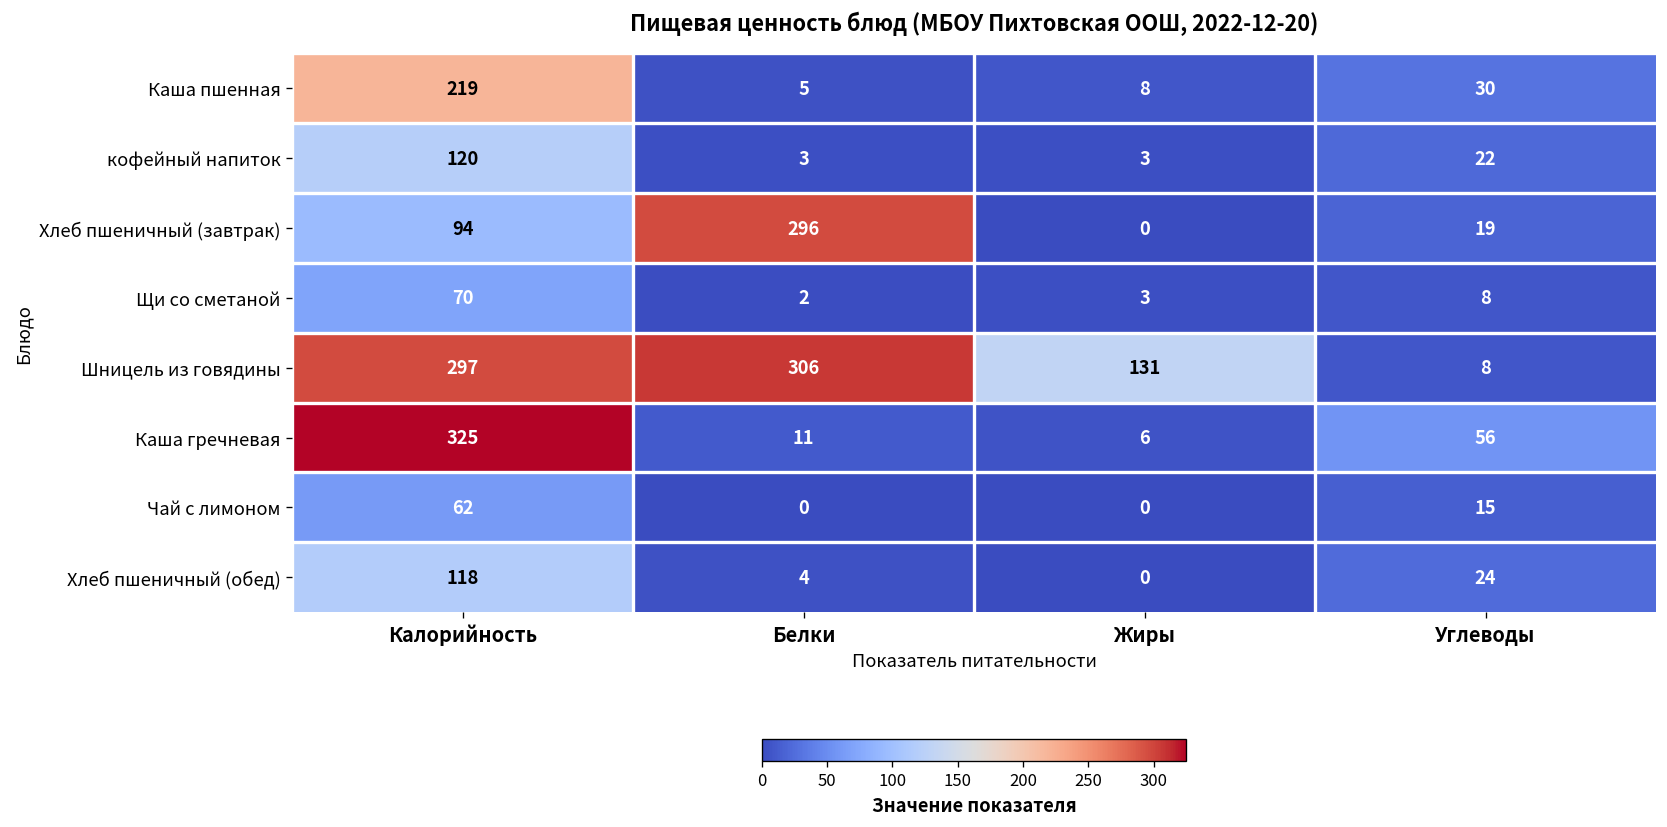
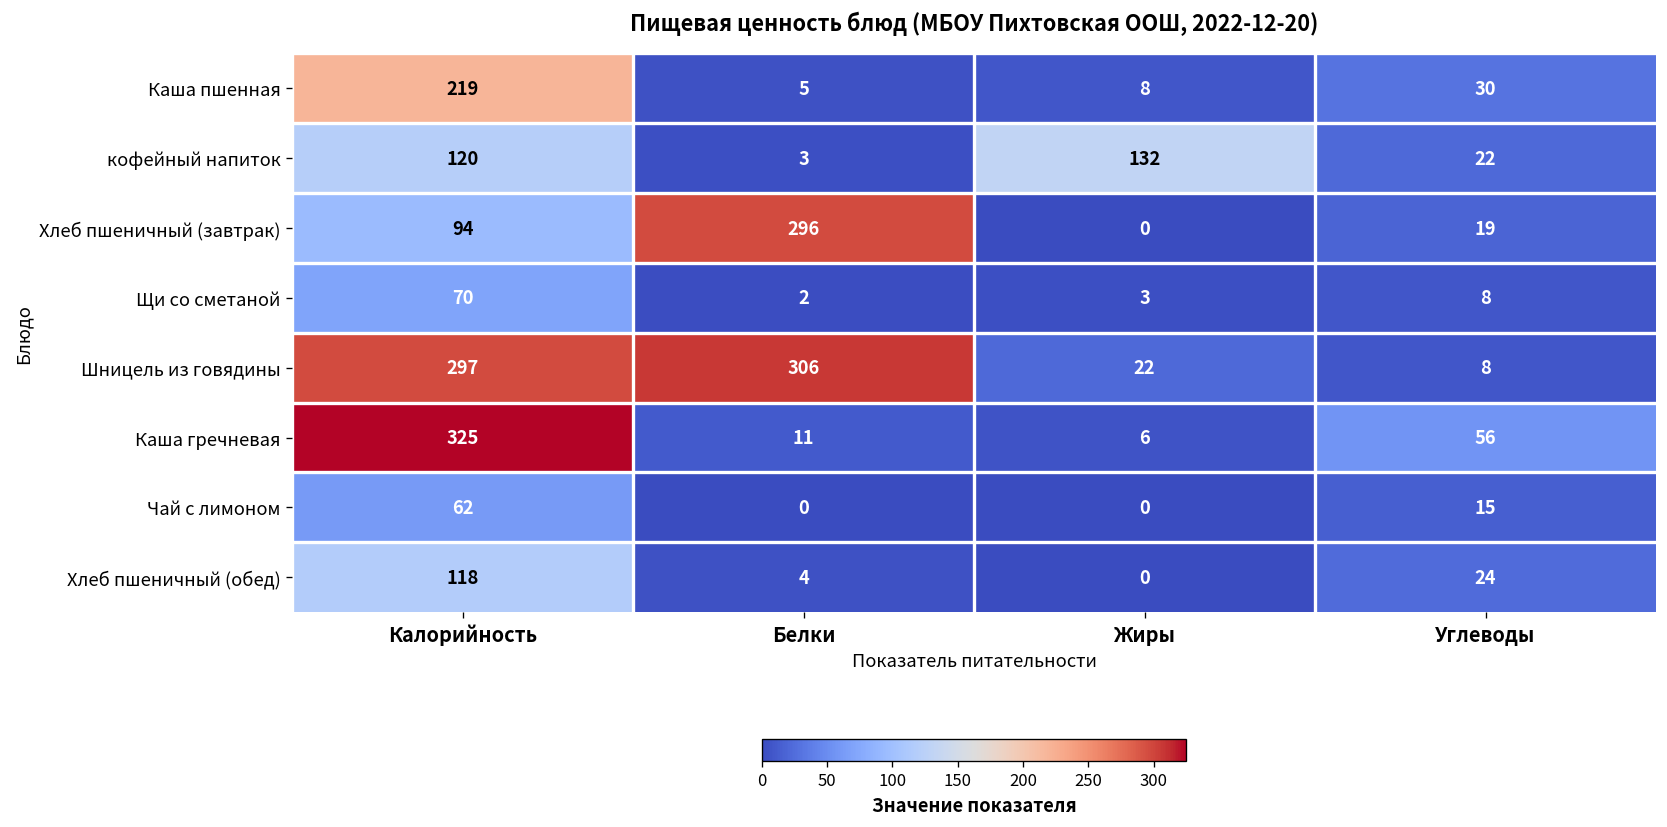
кофейный напиток, Жиры: 3 -> 132
Шницель из говядины, Жиры: 131 -> 22
